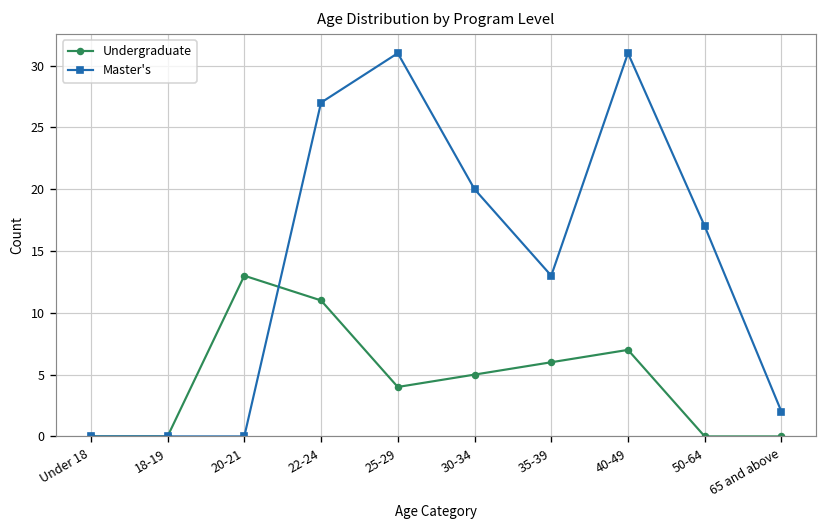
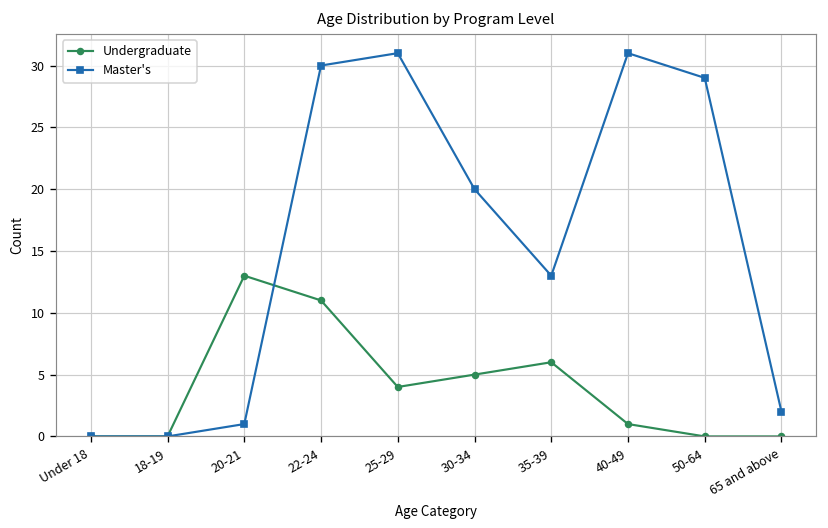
Master's, 20-21: 0 -> 1
Master's, 22-24: 27 -> 30
Undergraduate, 40-49: 7 -> 1
Master's, 50-64: 17 -> 29
